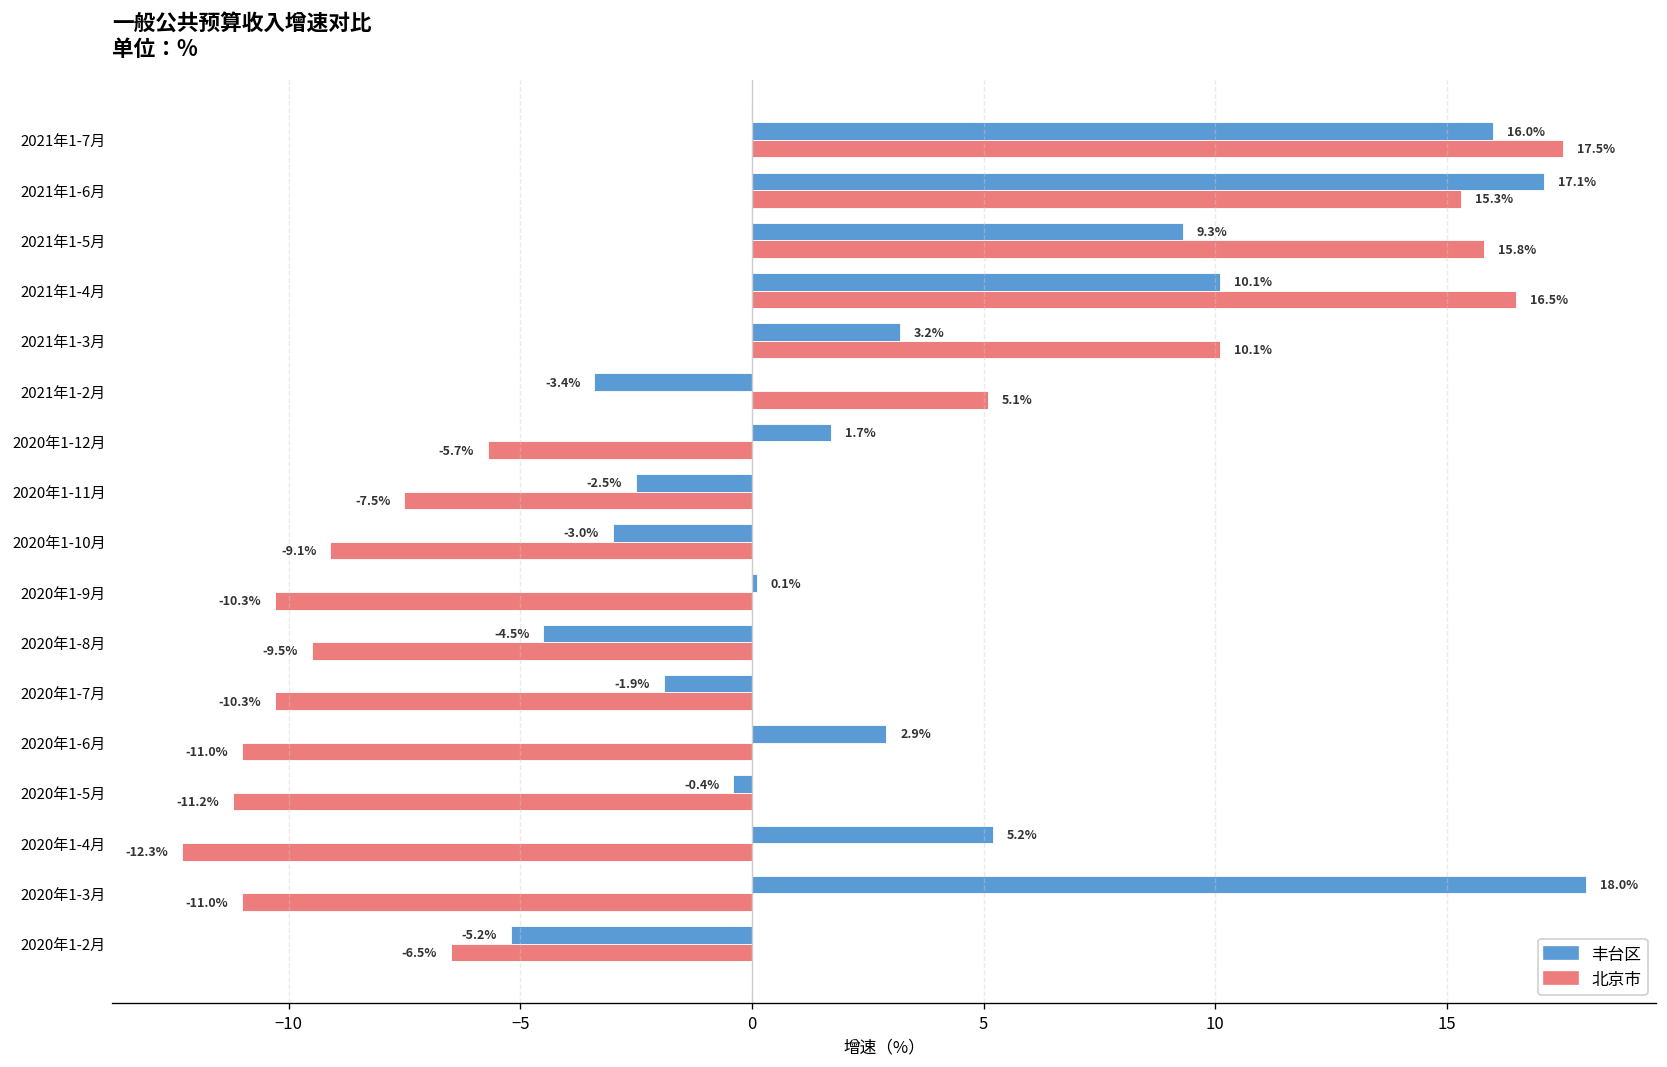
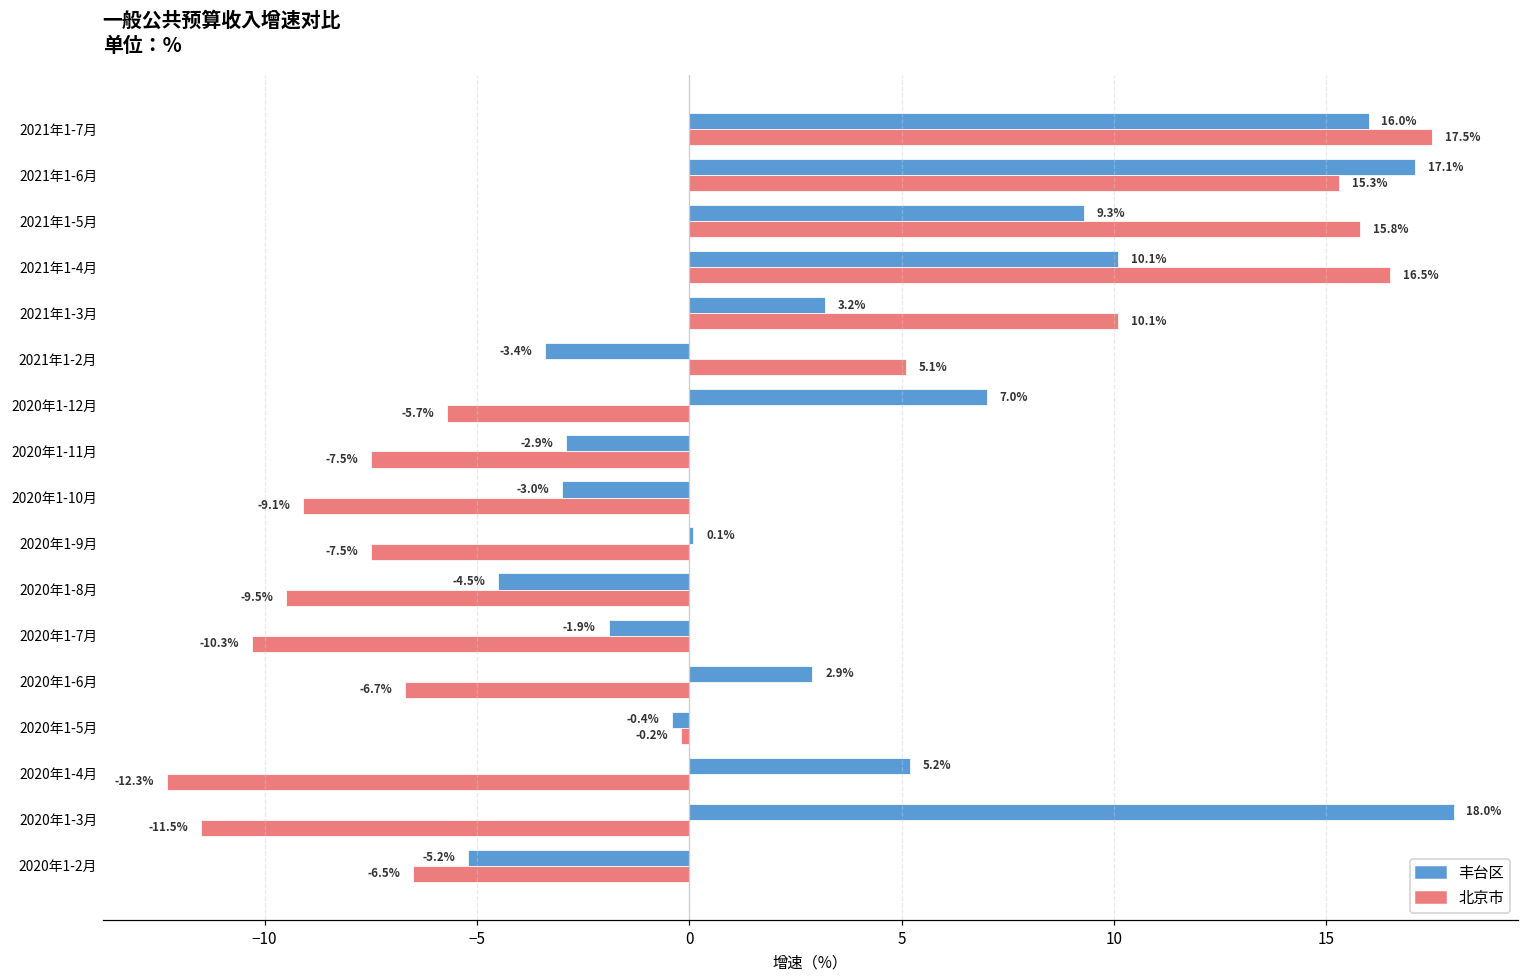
丰台区, 2020年1-12月: 1.7% -> 7.0%
丰台区, 2020年1-11月: -2.5% -> -2.9%
北京市, 2020年1-9月: -10.3% -> -7.5%
北京市, 2020年1-6月: -11.0% -> -6.7%
北京市, 2020年1-5月: -11.2% -> -0.2%
北京市, 2020年1-3月: -11.0% -> -11.5%
